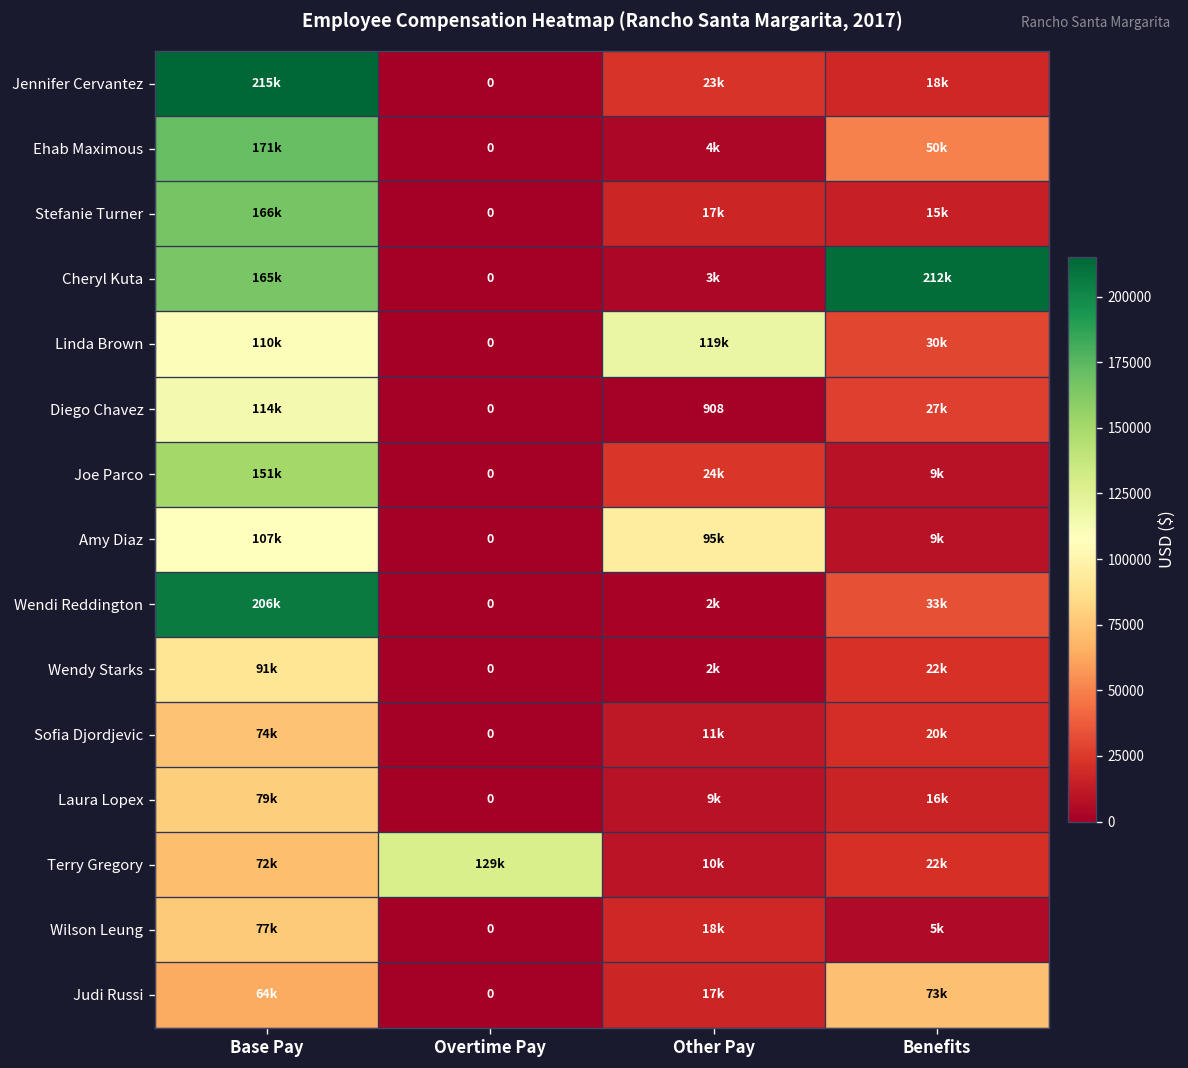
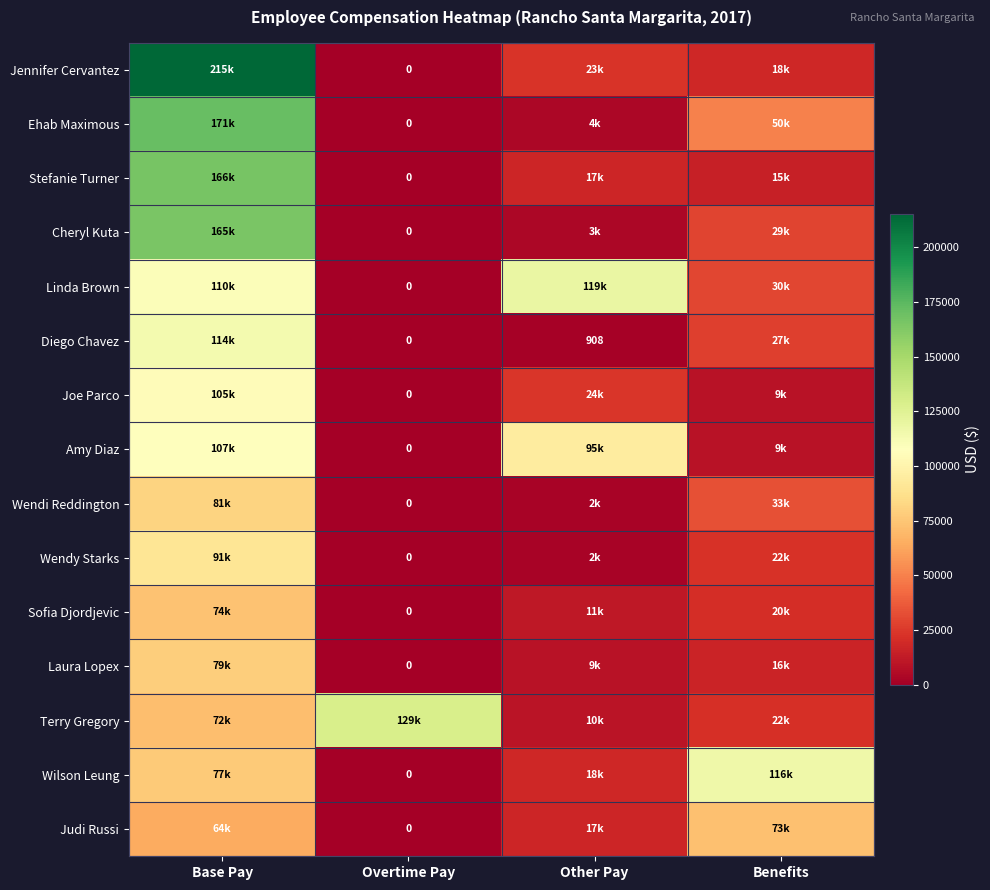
Cheryl Kuta, Benefits: 212k -> 29k
Joe Parco, Base Pay: 151k -> 105k
Wendi Reddington, Base Pay: 206k -> 81k
Wilson Leung, Benefits: 5k -> 116k
